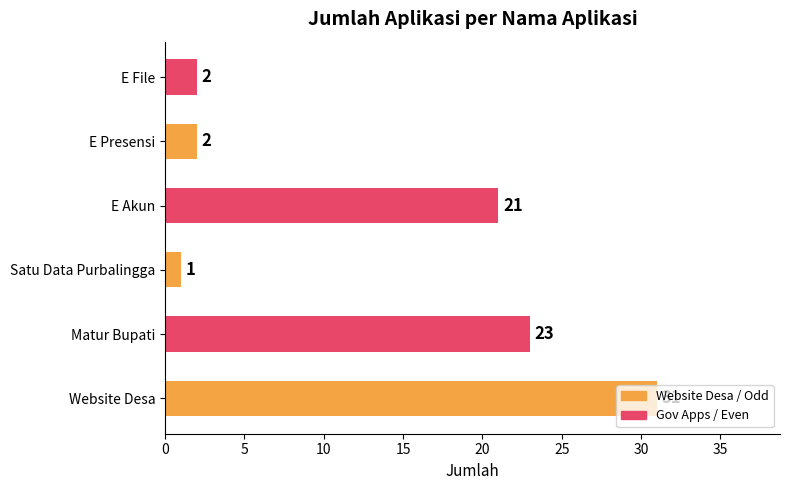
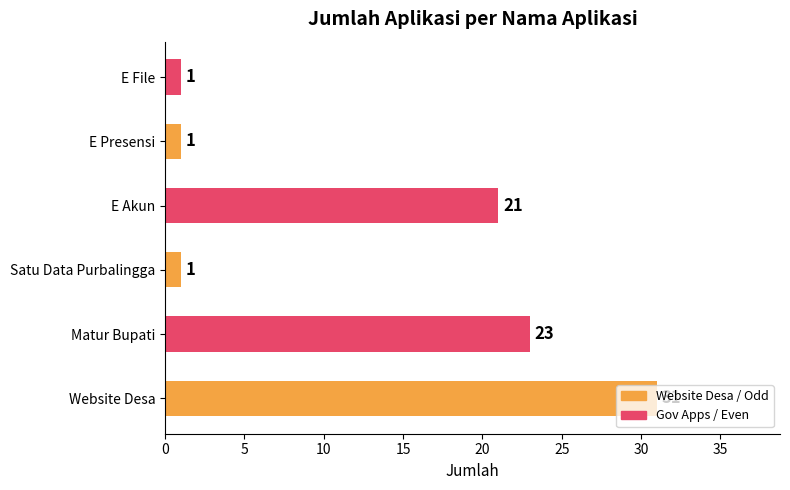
E File: 2 -> 1
E Presensi: 2 -> 1
